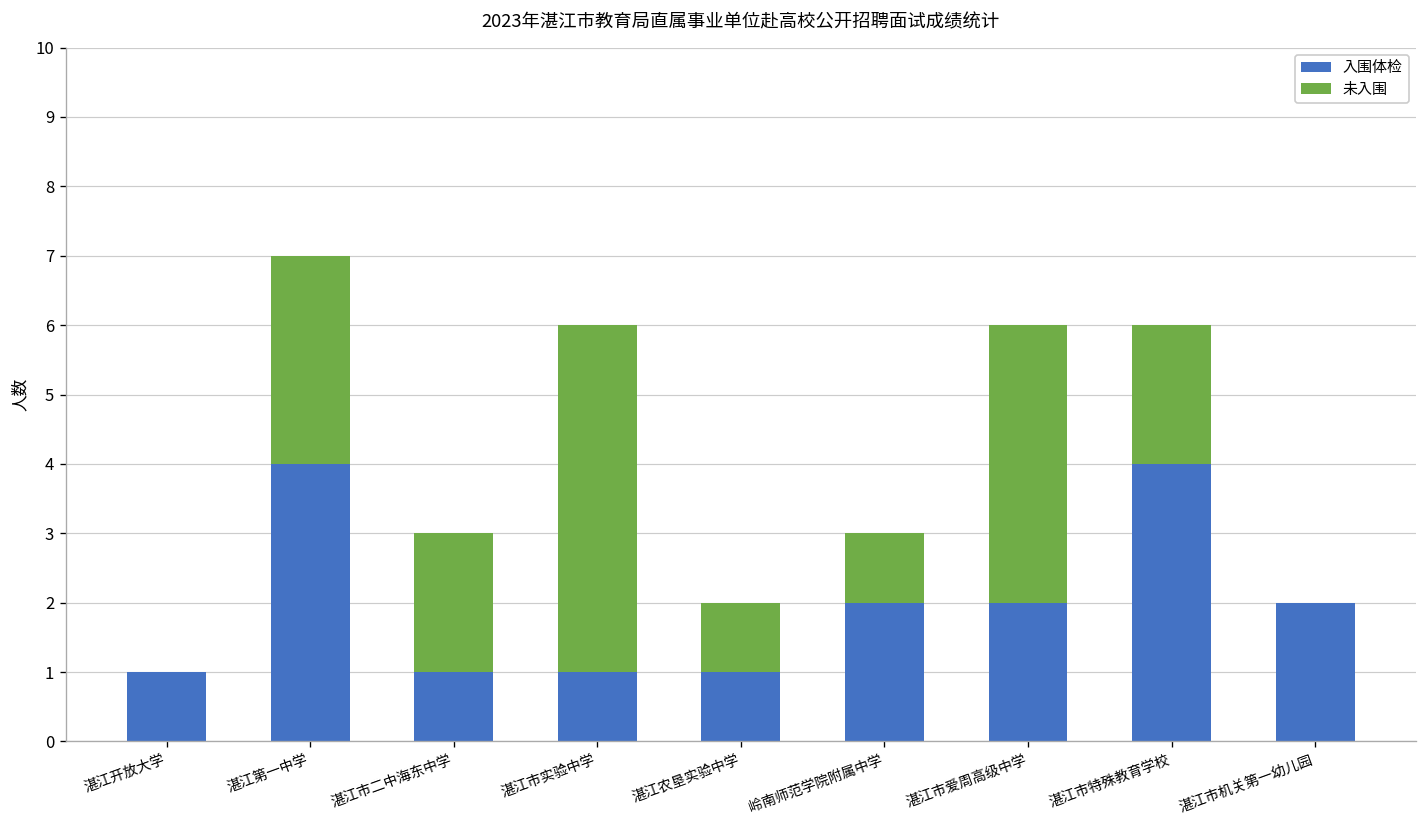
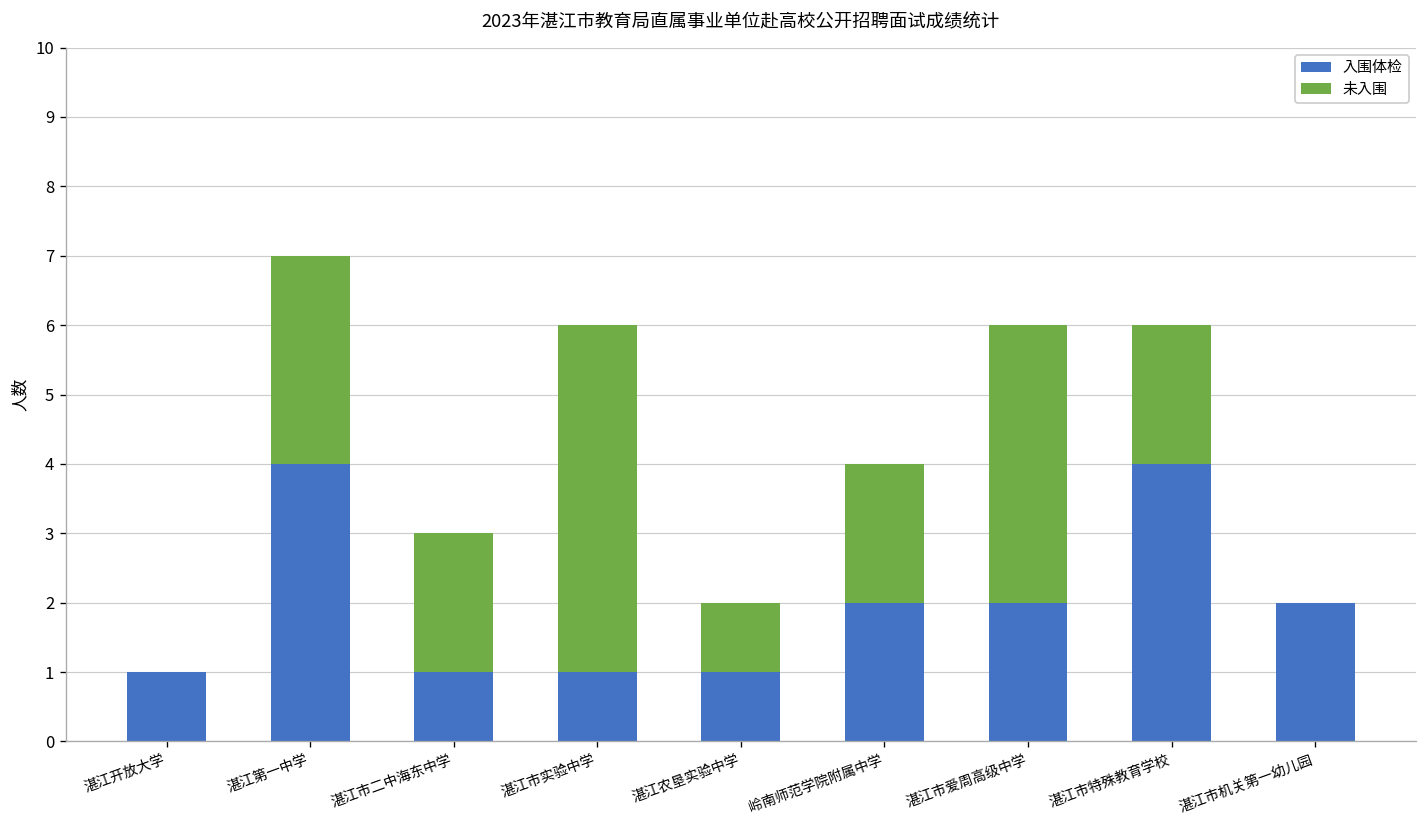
未入围, 岭南师范学院附属中学: 1 -> 2
